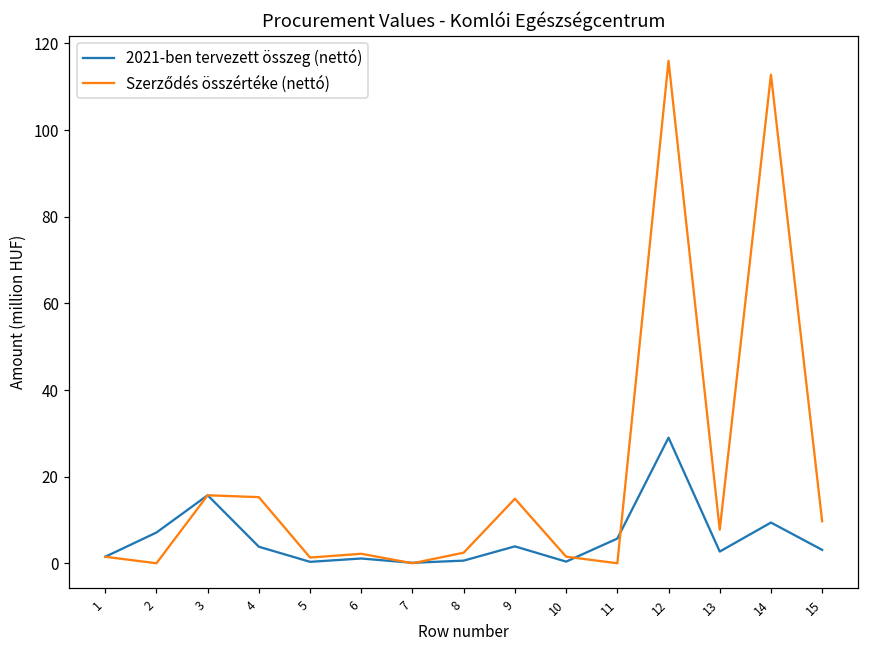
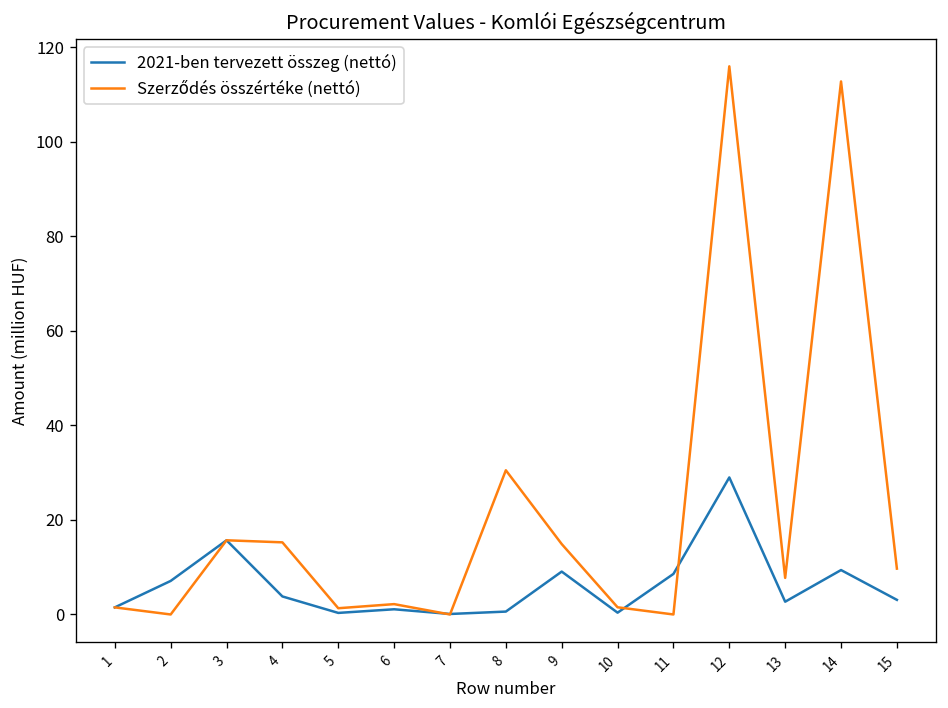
Szerződés összértéke (nettó), 8: 2 -> 31
2021-ben tervezett összeg (nettó), 9: 4 -> 9
2021-ben tervezett összeg (nettó), 11: 6 -> 9
